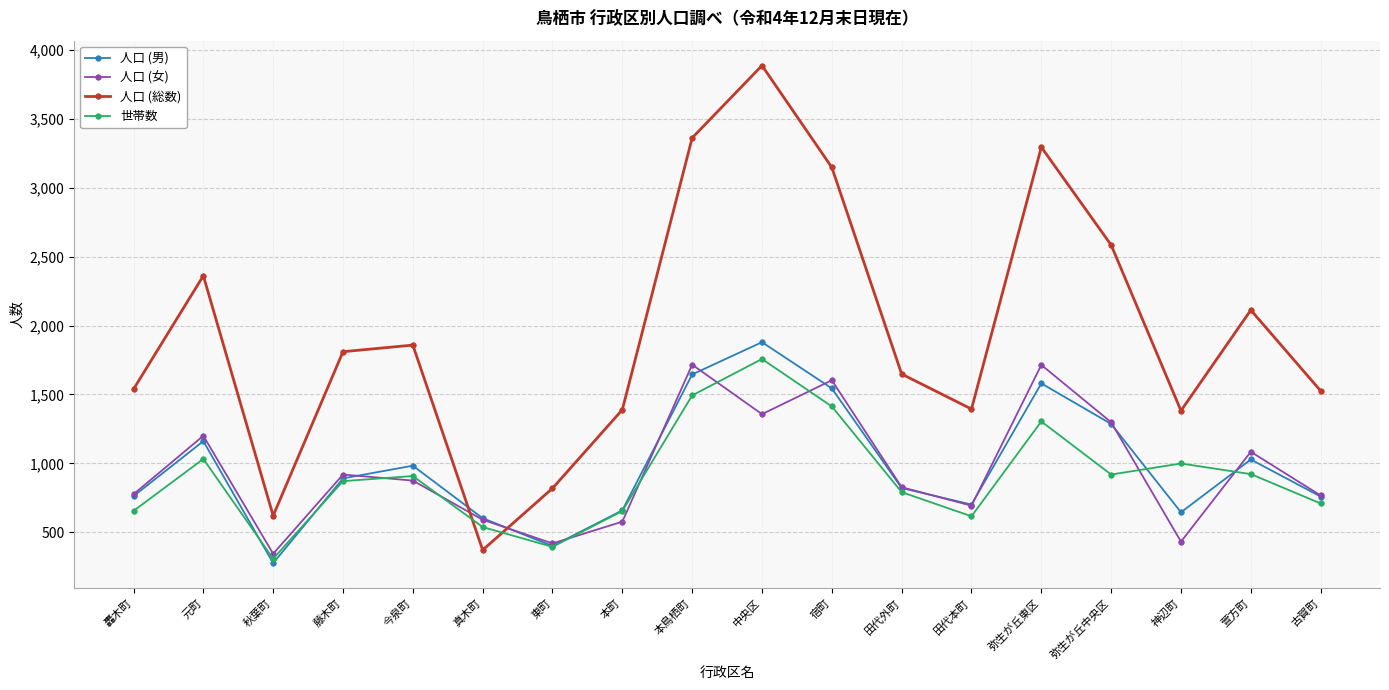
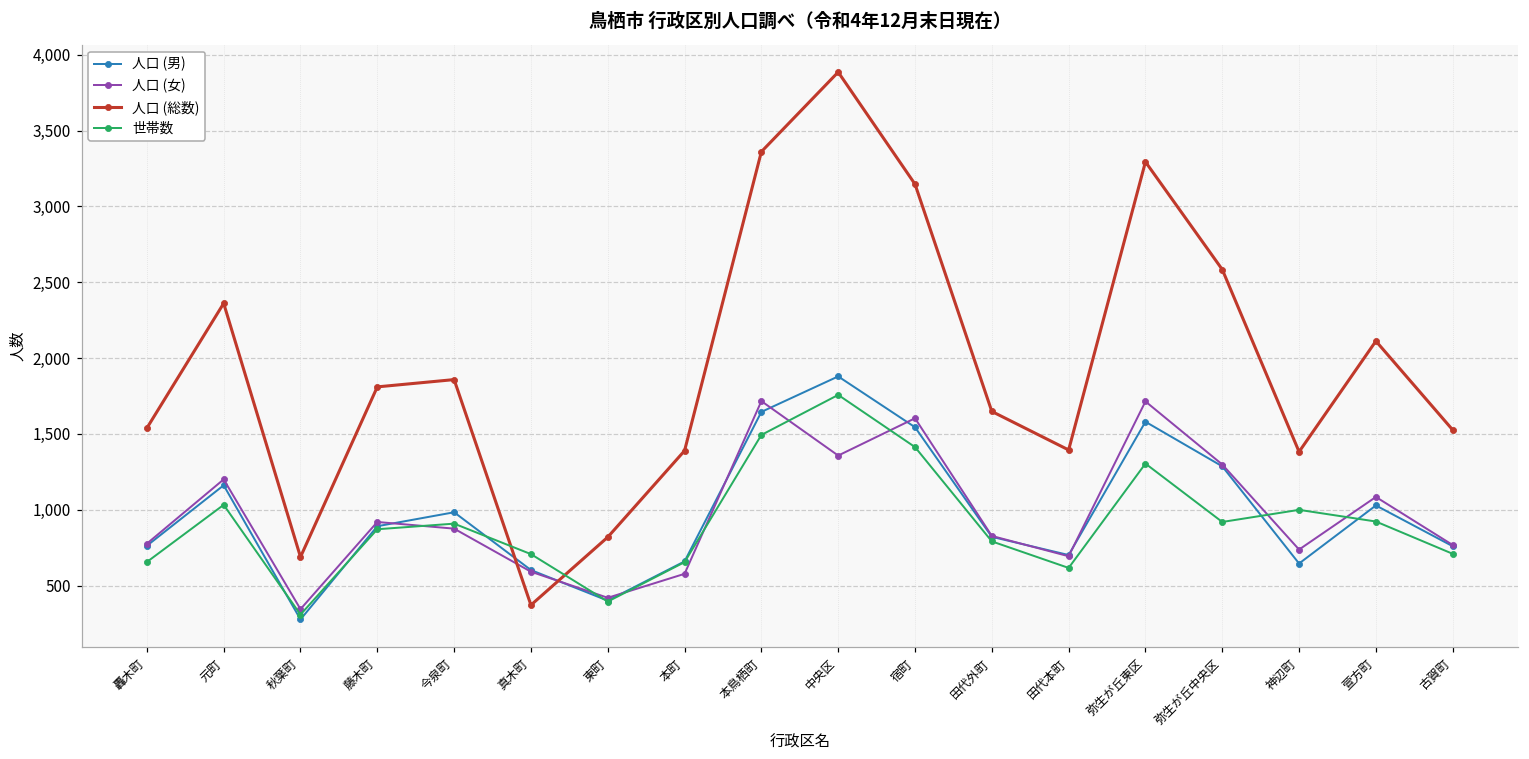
人口 (総数), 秋葉町: 620 -> 690
世帯数, 真木町: 540 -> 710
人口 (女), 神辺町: 430 -> 740
